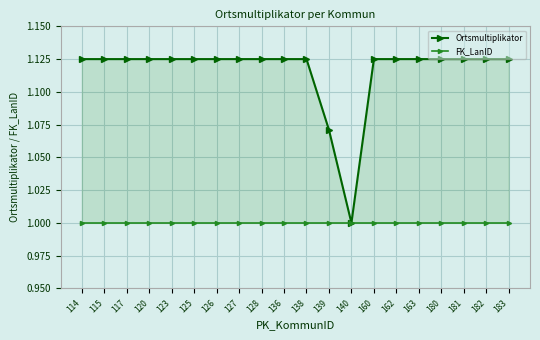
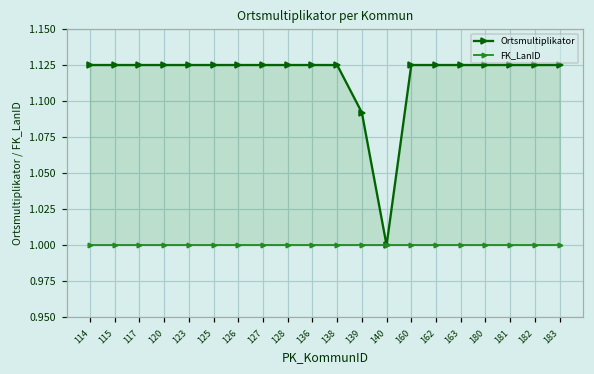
Ortsmultiplikator, 139: 1.071 -> 1.092
